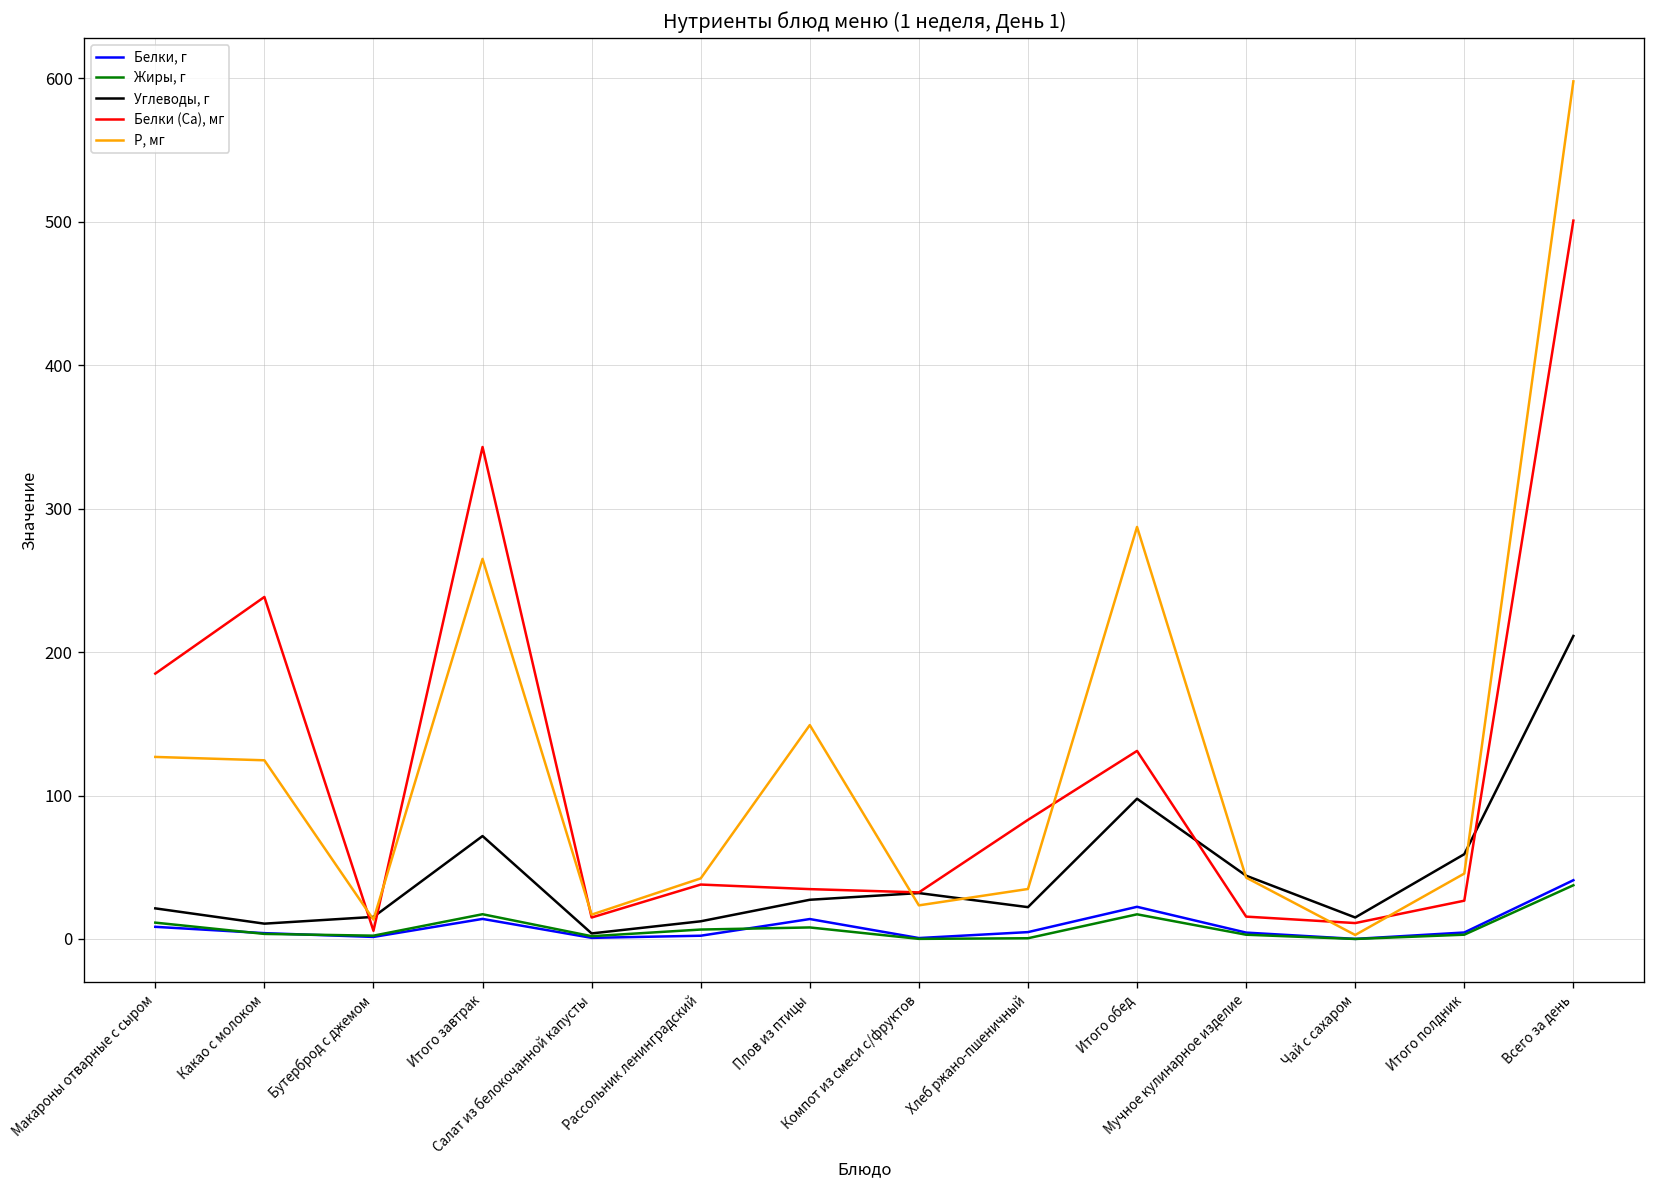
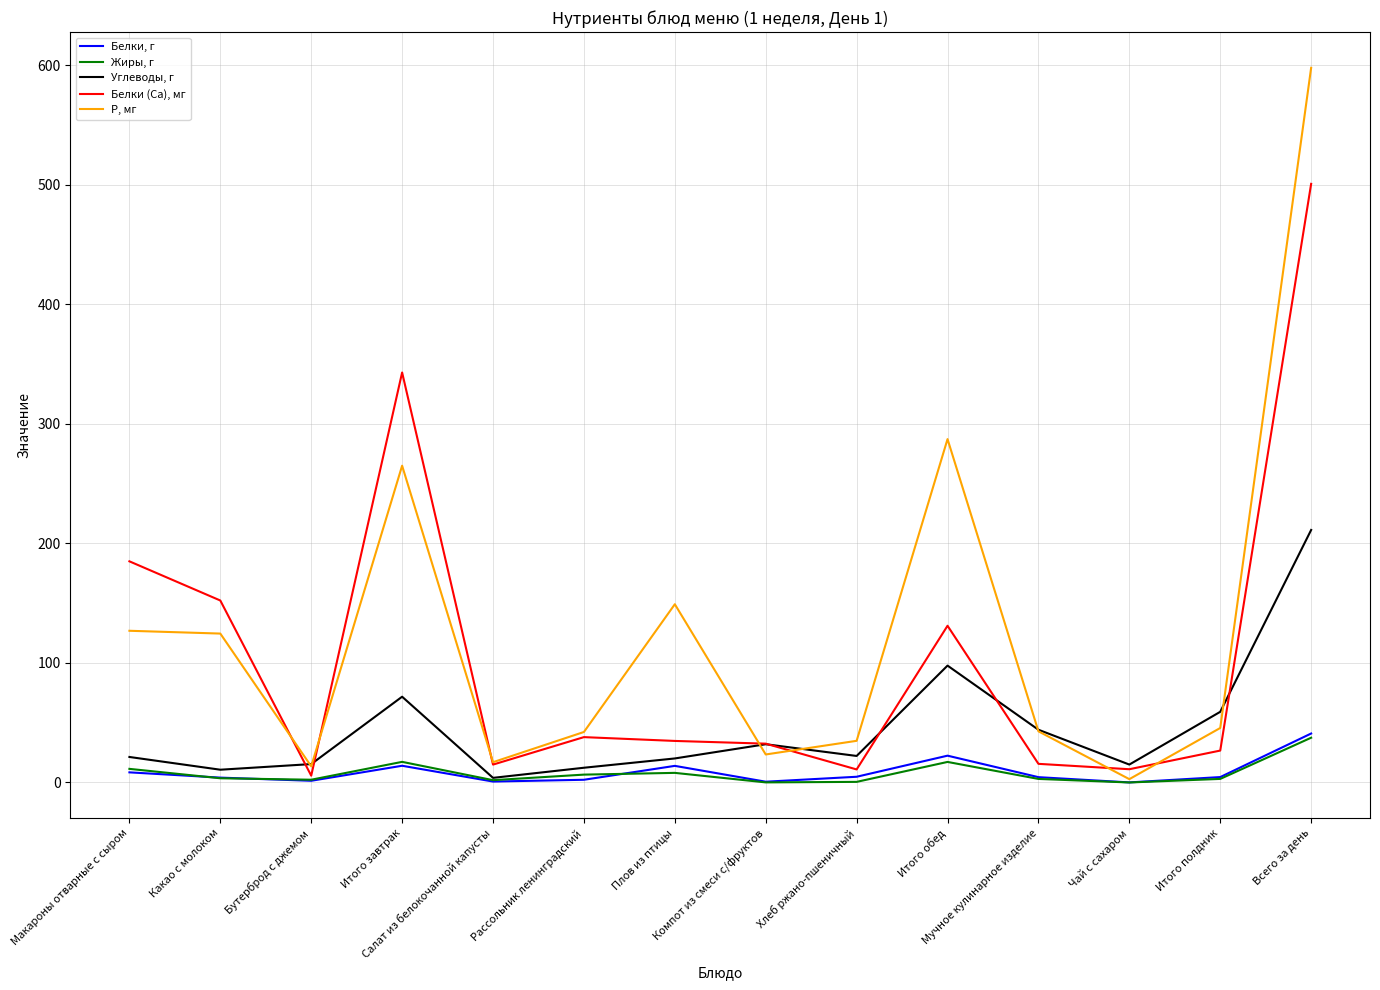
Белки (Ca), мг, Какао с молоком: 238 -> 152
Углеводы, г, Плов из птицы: 27 -> 20
Белки (Ca), мг, Хлеб ржано-пшеничный: 83 -> 11
